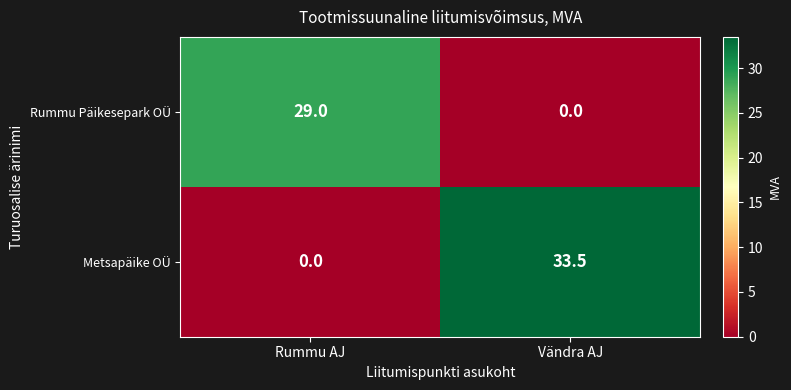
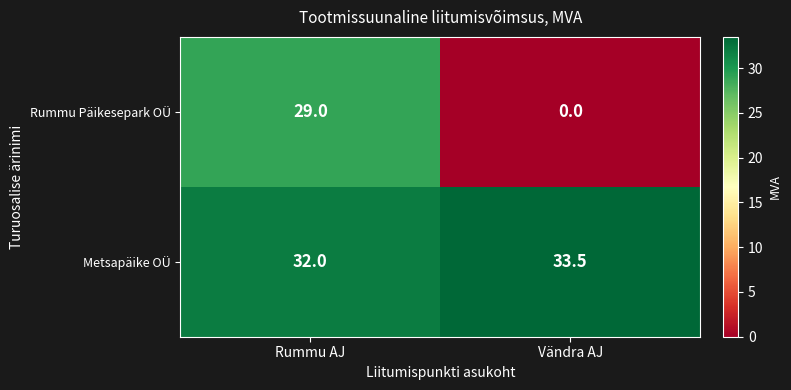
Metsapäike OÜ, Rummu AJ: 0.0 -> 32.0
